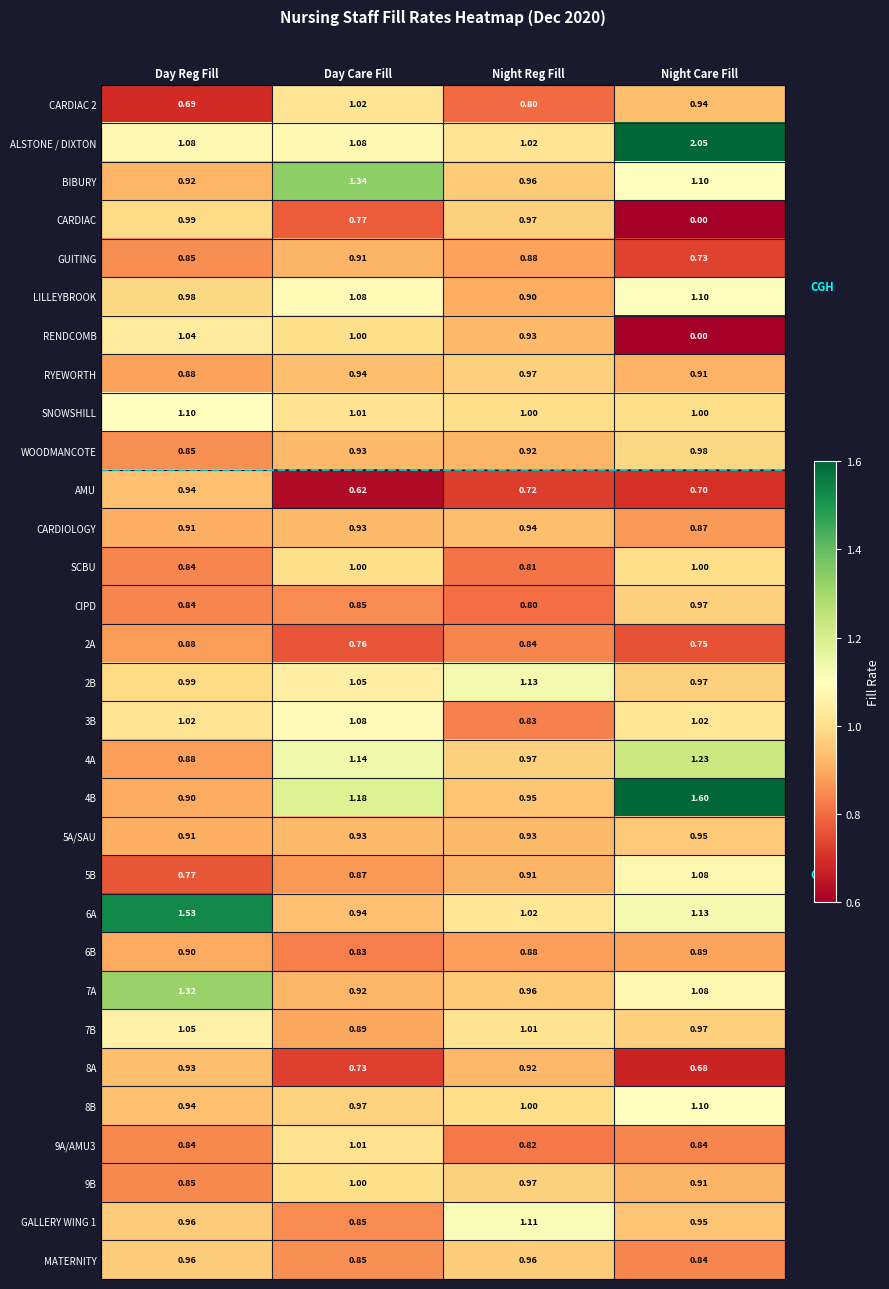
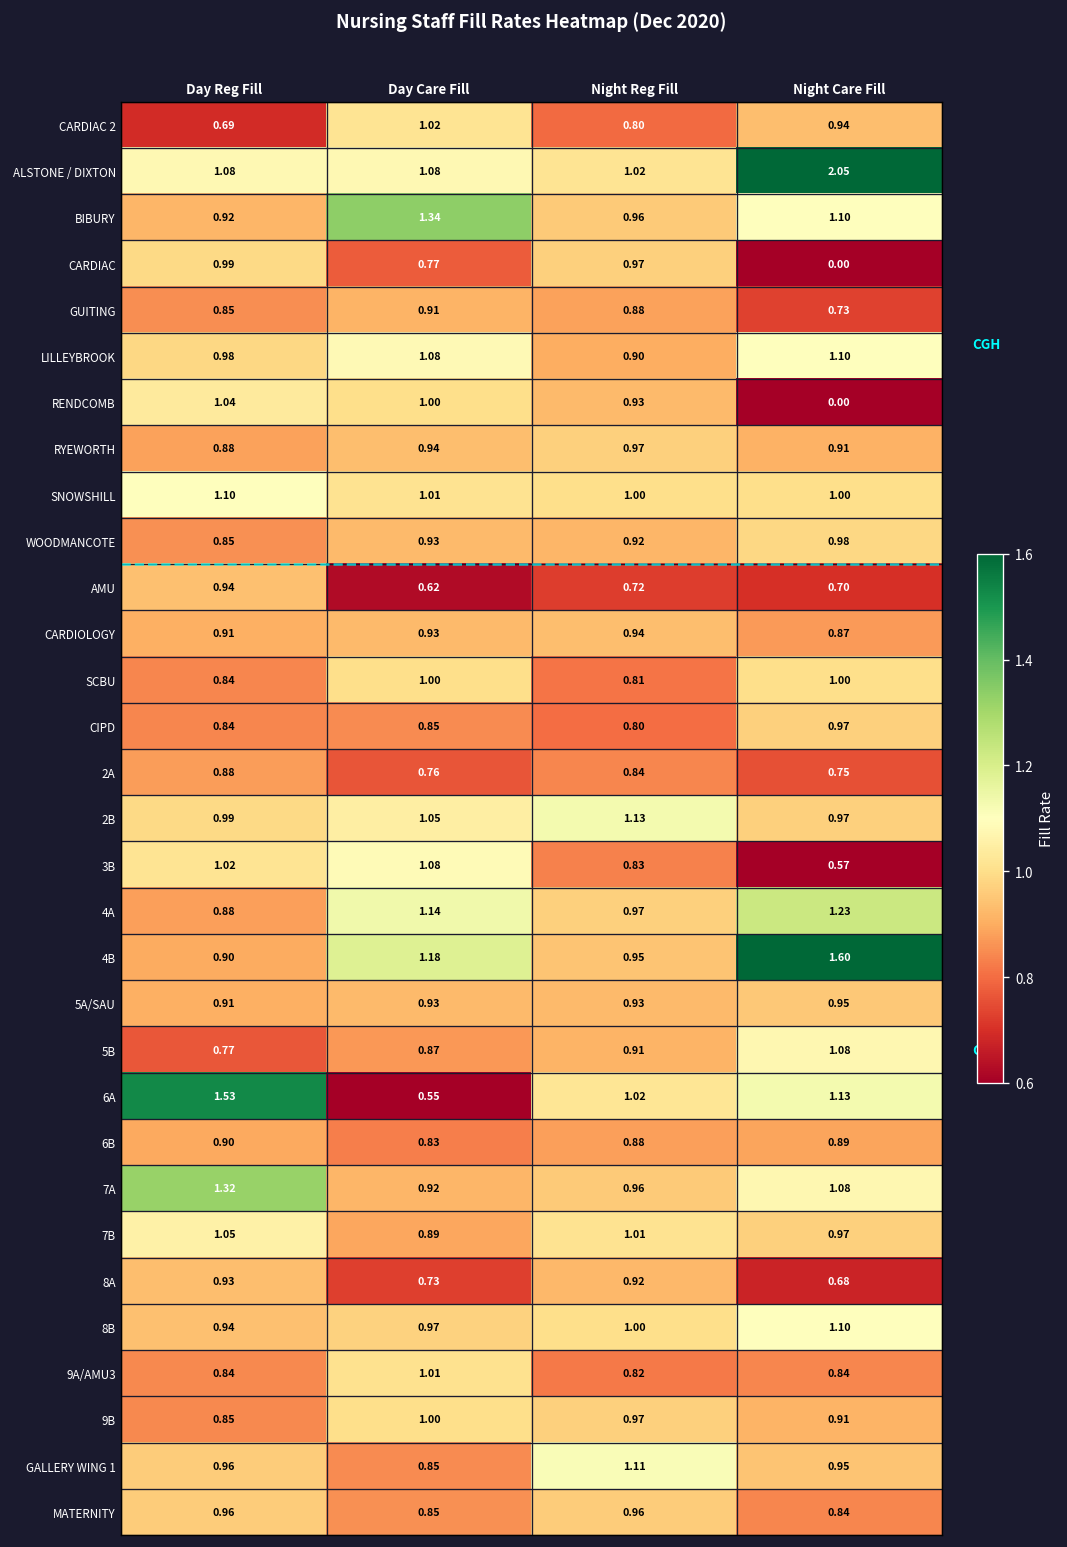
3B, Night Care Fill: 1.02 -> 0.57
6A, Day Care Fill: 0.94 -> 0.55
